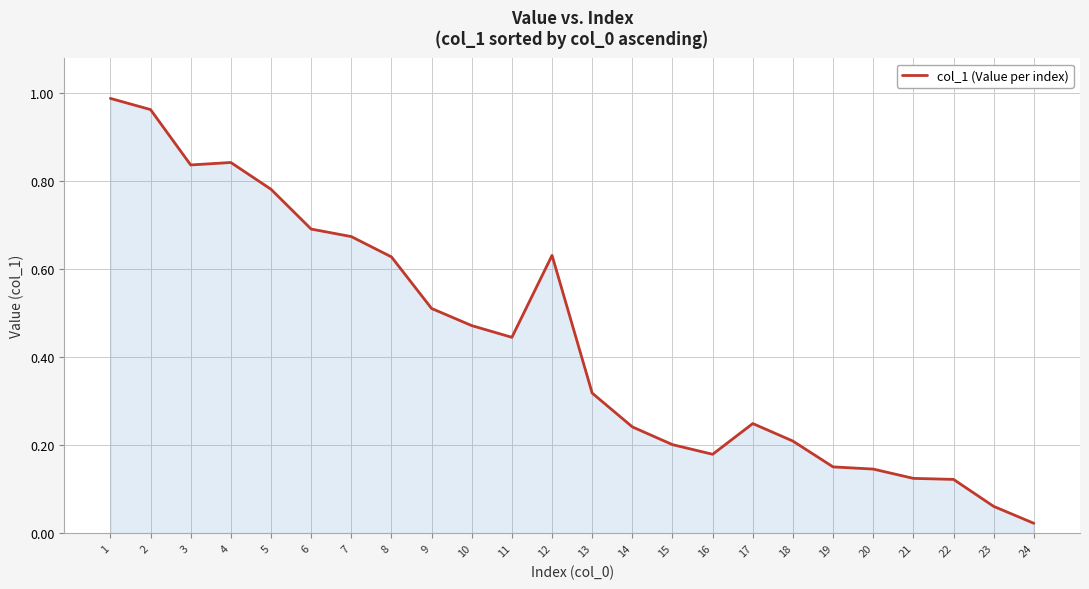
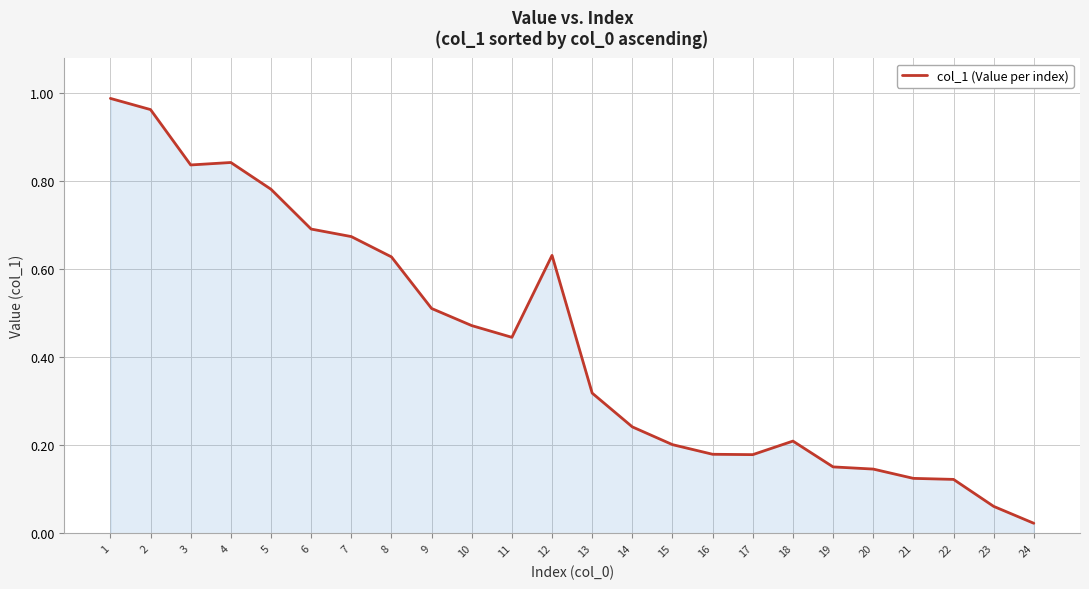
17: 0.25 -> 0.18
